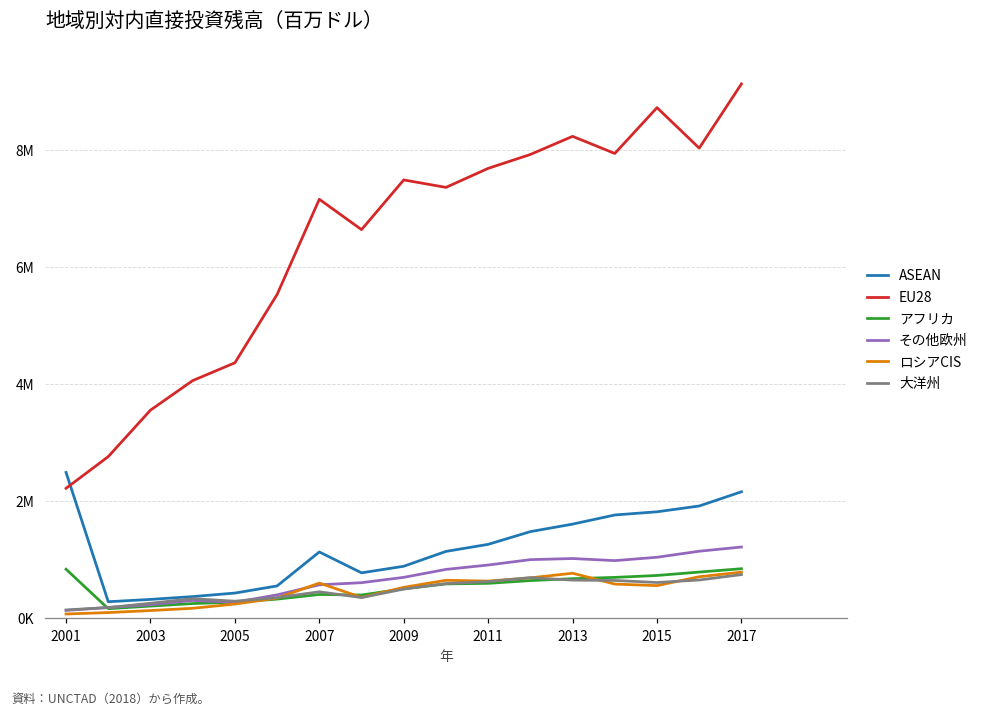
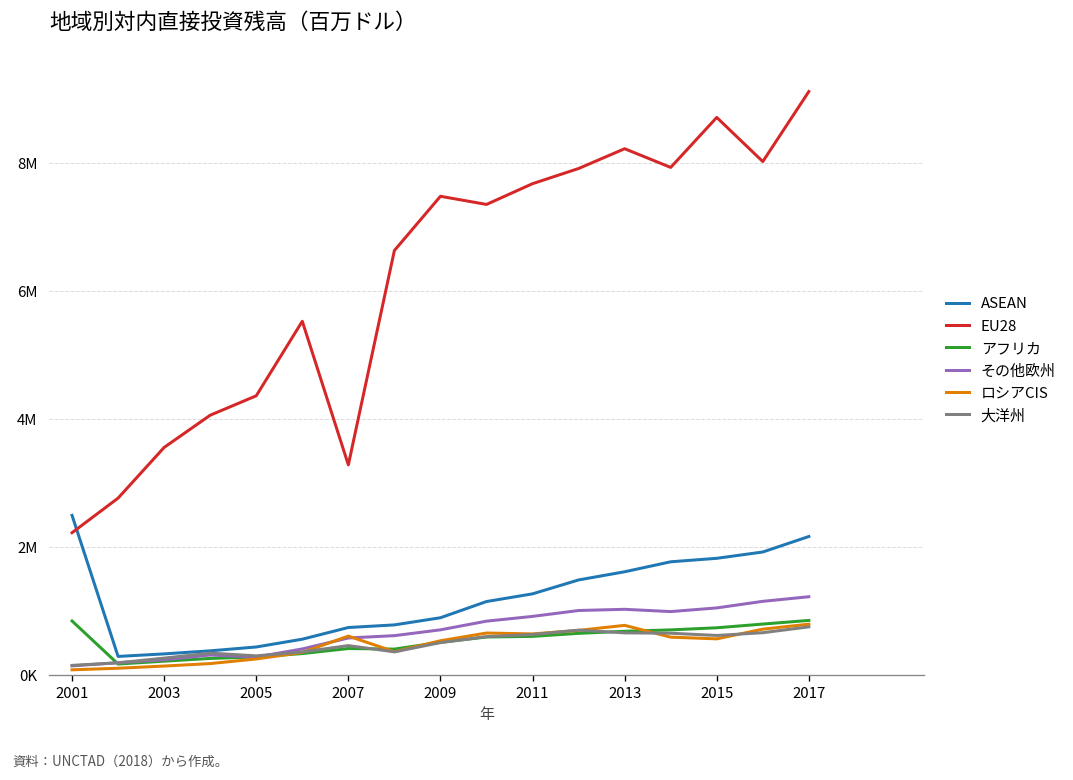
ASEAN, 2007: 1100000 -> 700000
EU28, 2007: 7200000 -> 3300000
